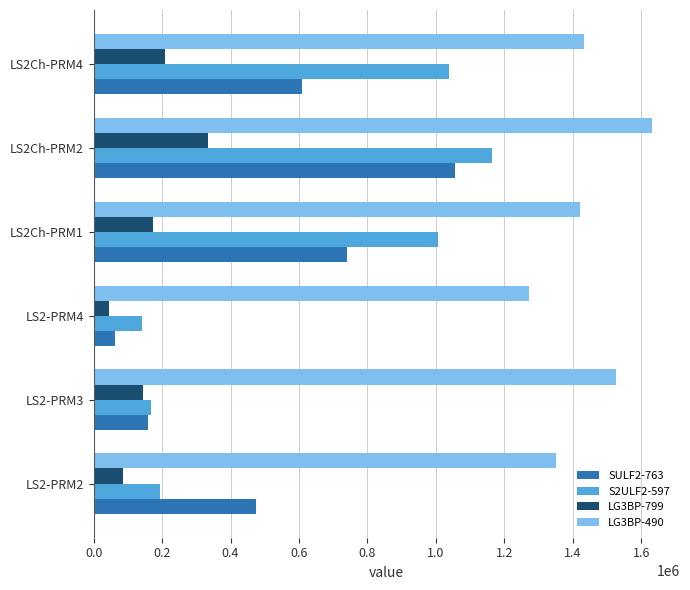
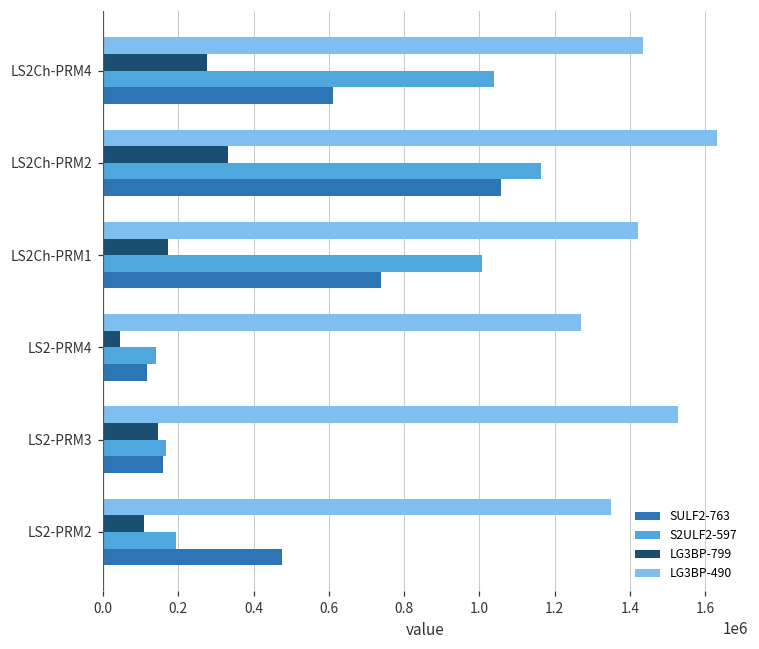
LG3BP-799, LS2Ch-PRM4: 210000 -> 280000
SULF2-763, LS2-PRM4: 60000 -> 120000
LG3BP-799, LS2-PRM2: 80000 -> 110000
